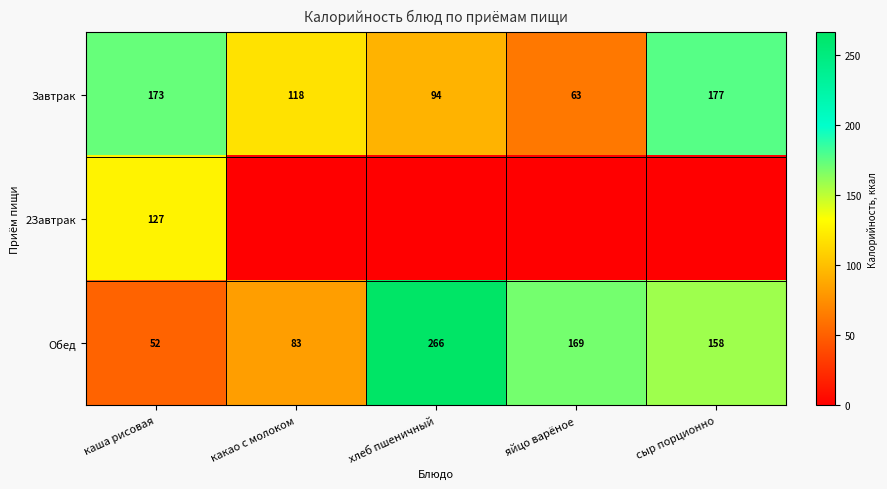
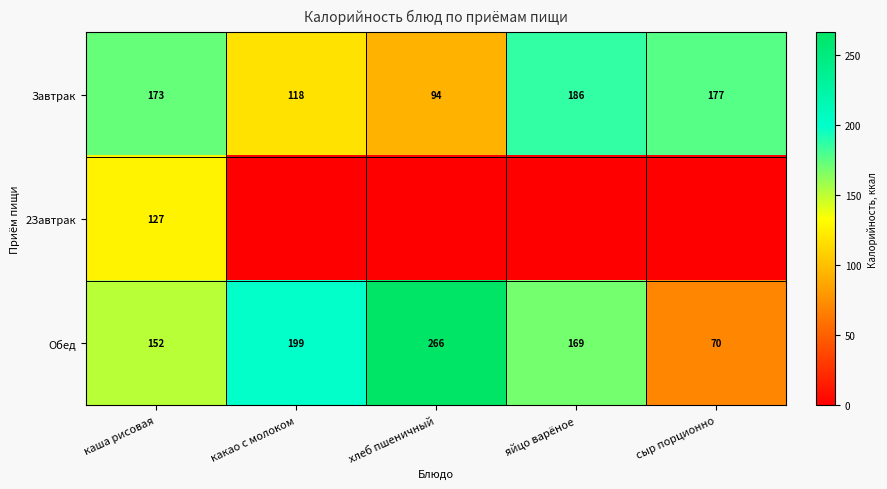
Завтрак, яйцо варёное: 63 -> 186
Обед, каша рисовая: 52 -> 152
Обед, какао с молоком: 83 -> 199
Обед, сыр порционно: 158 -> 70
